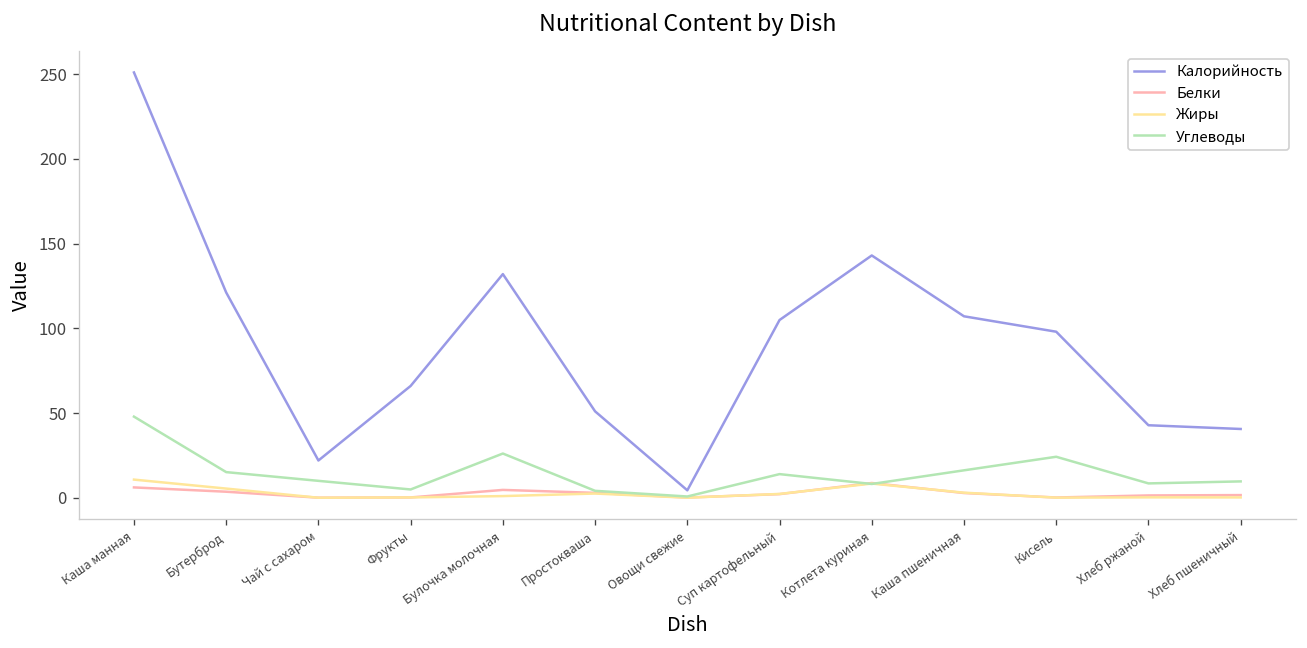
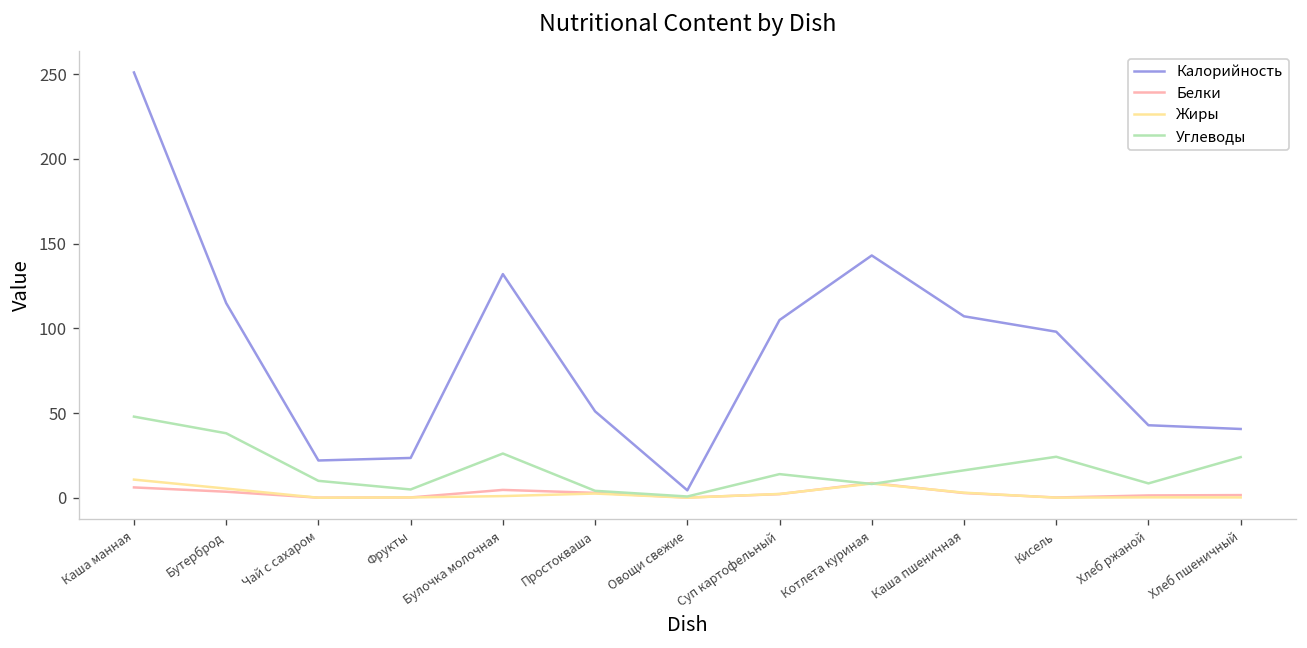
Калорийность, Бутерброд: 121 -> 115
Углеводы, Бутерброд: 15 -> 38
Калорийность, Фрукты: 66 -> 24
Углеводы, Хлеб пшеничный: 10 -> 24
